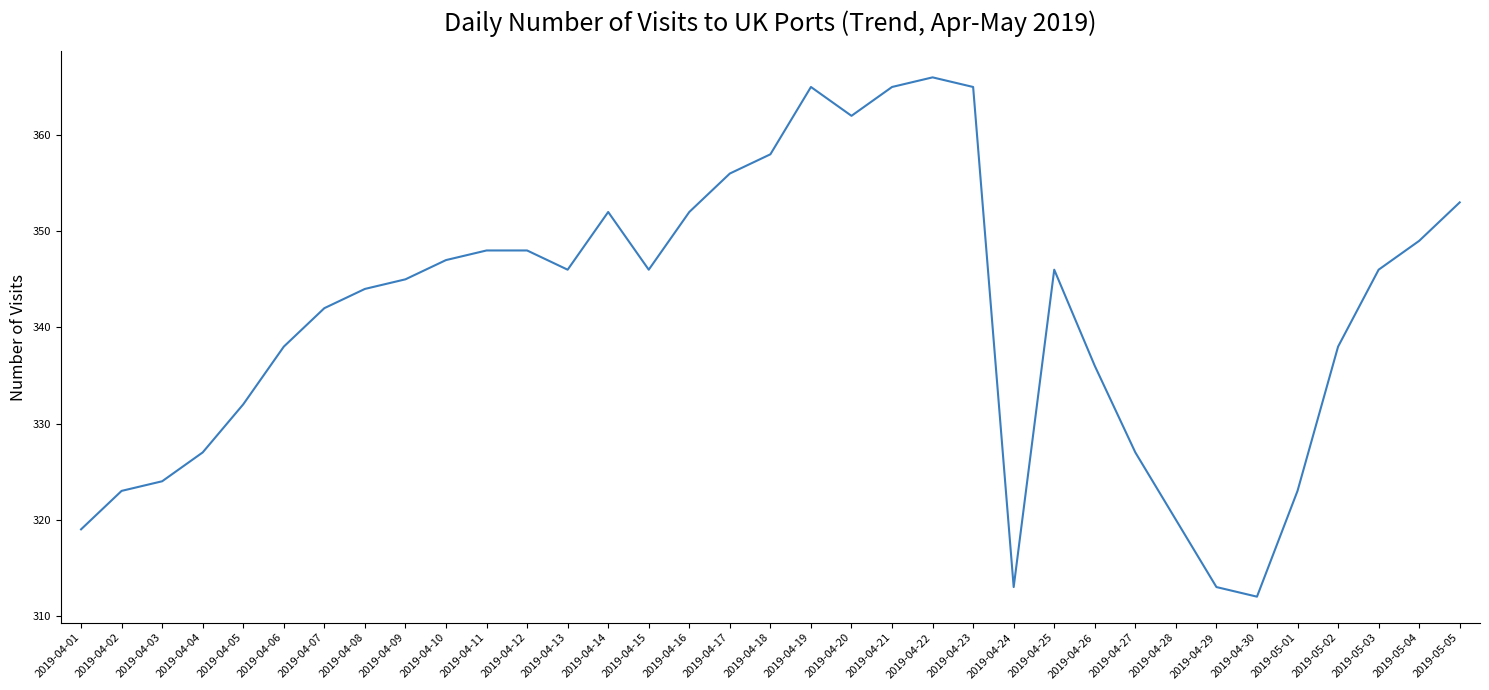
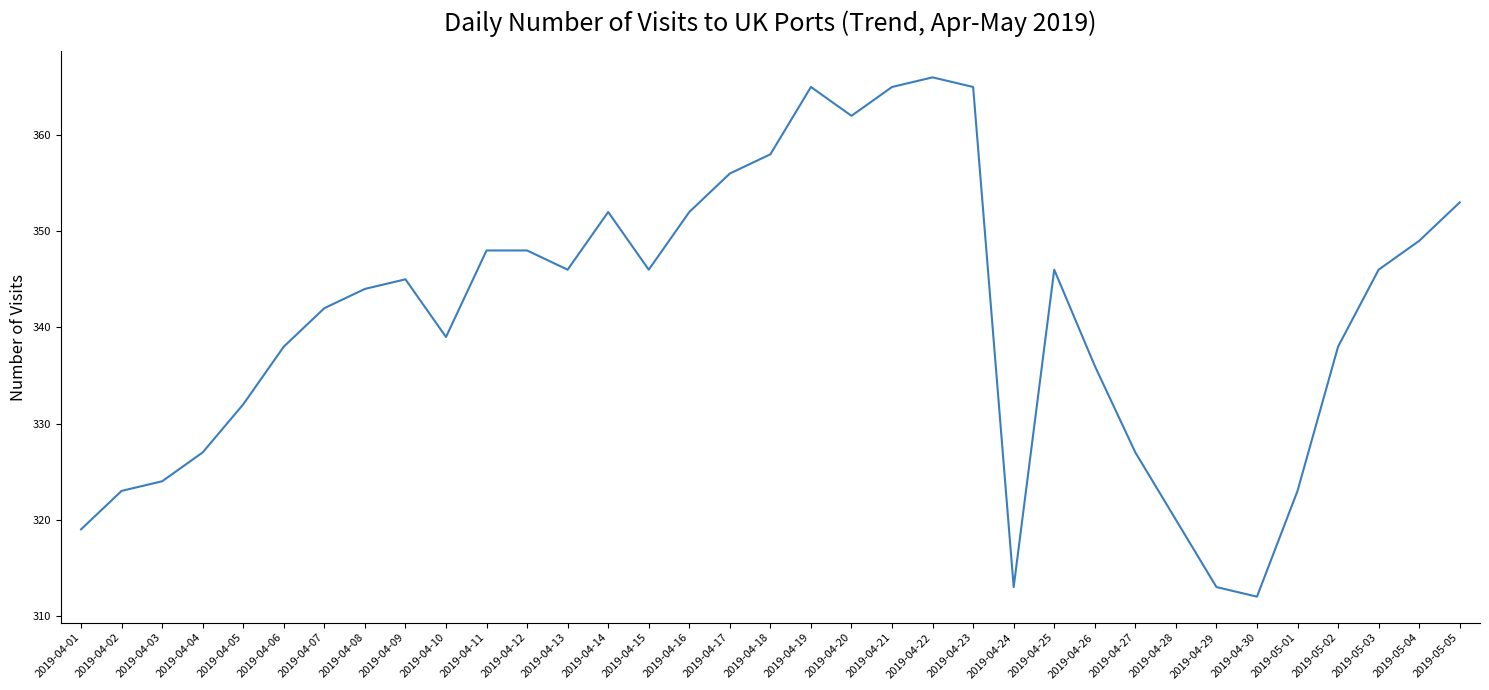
2019-04-10: 347 -> 339
